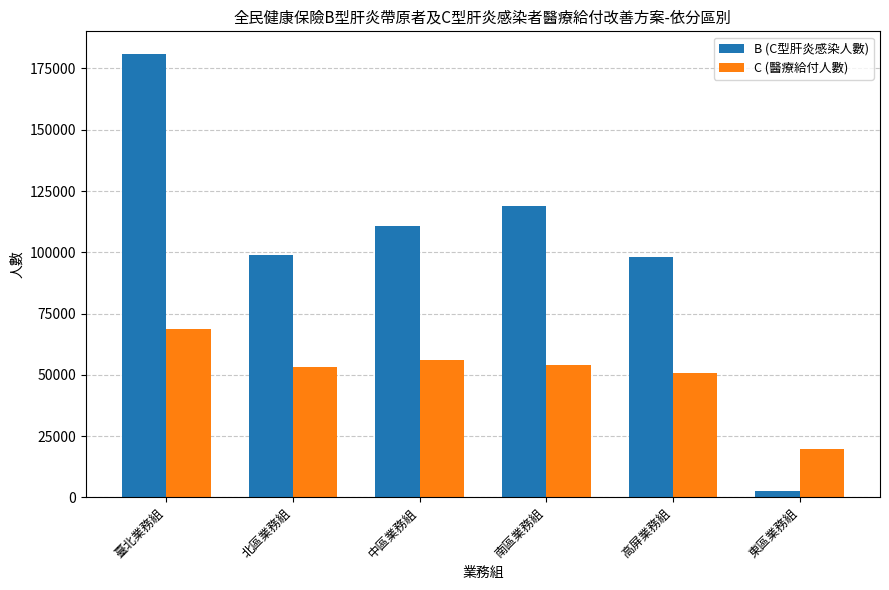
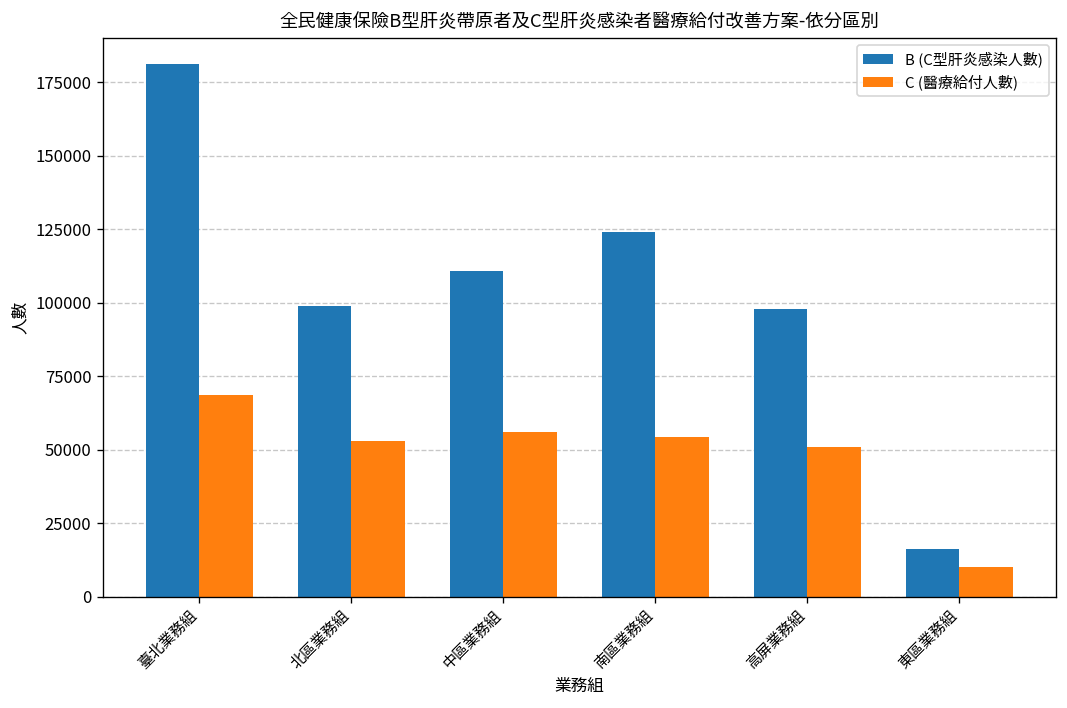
B (C型肝炎感染人數), 南區業務組: 119000 -> 124000
B (C型肝炎感染人數), 東區業務組: 2000 -> 16000
C (醫療給付人數), 東區業務組: 20000 -> 10000
